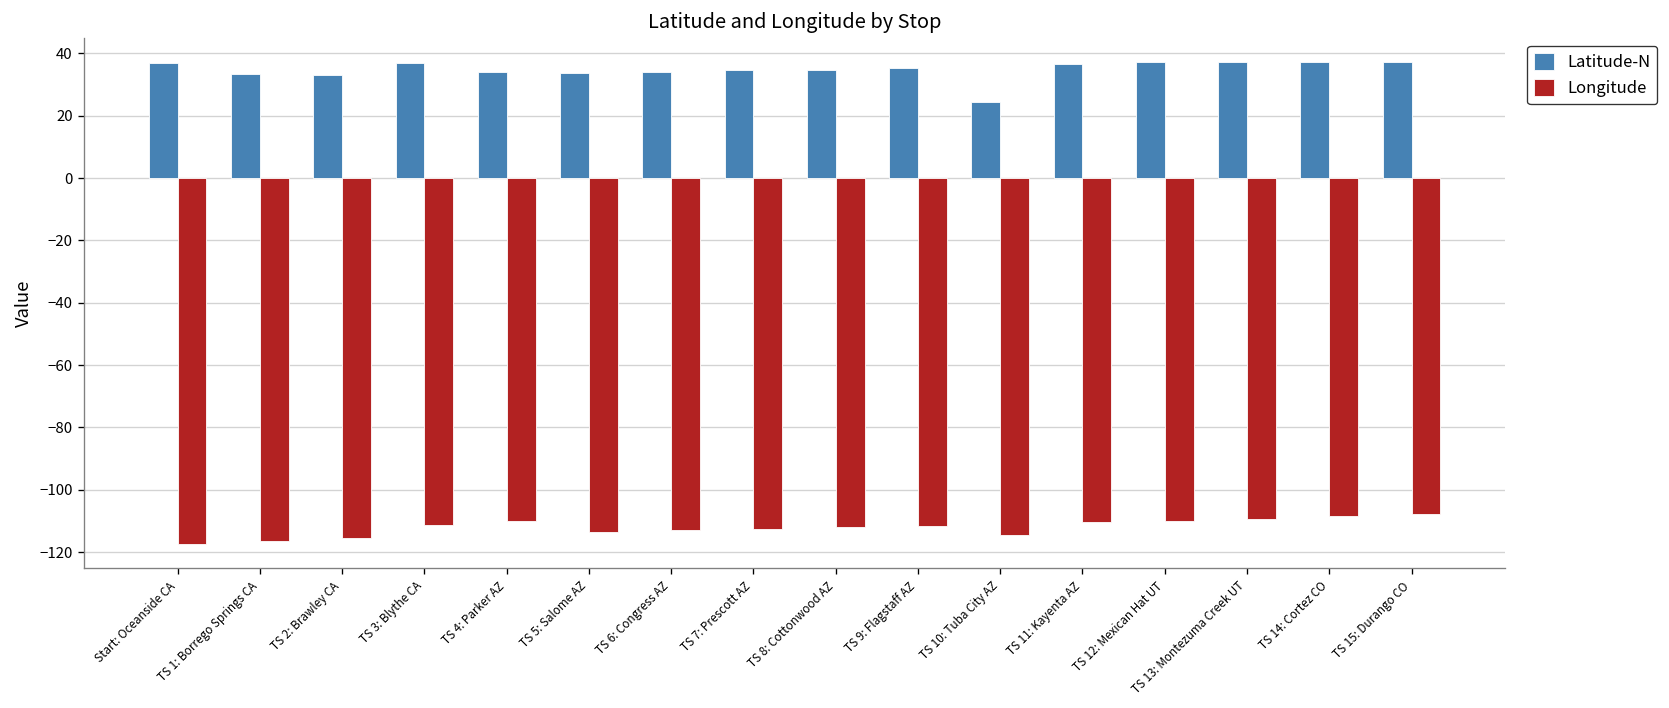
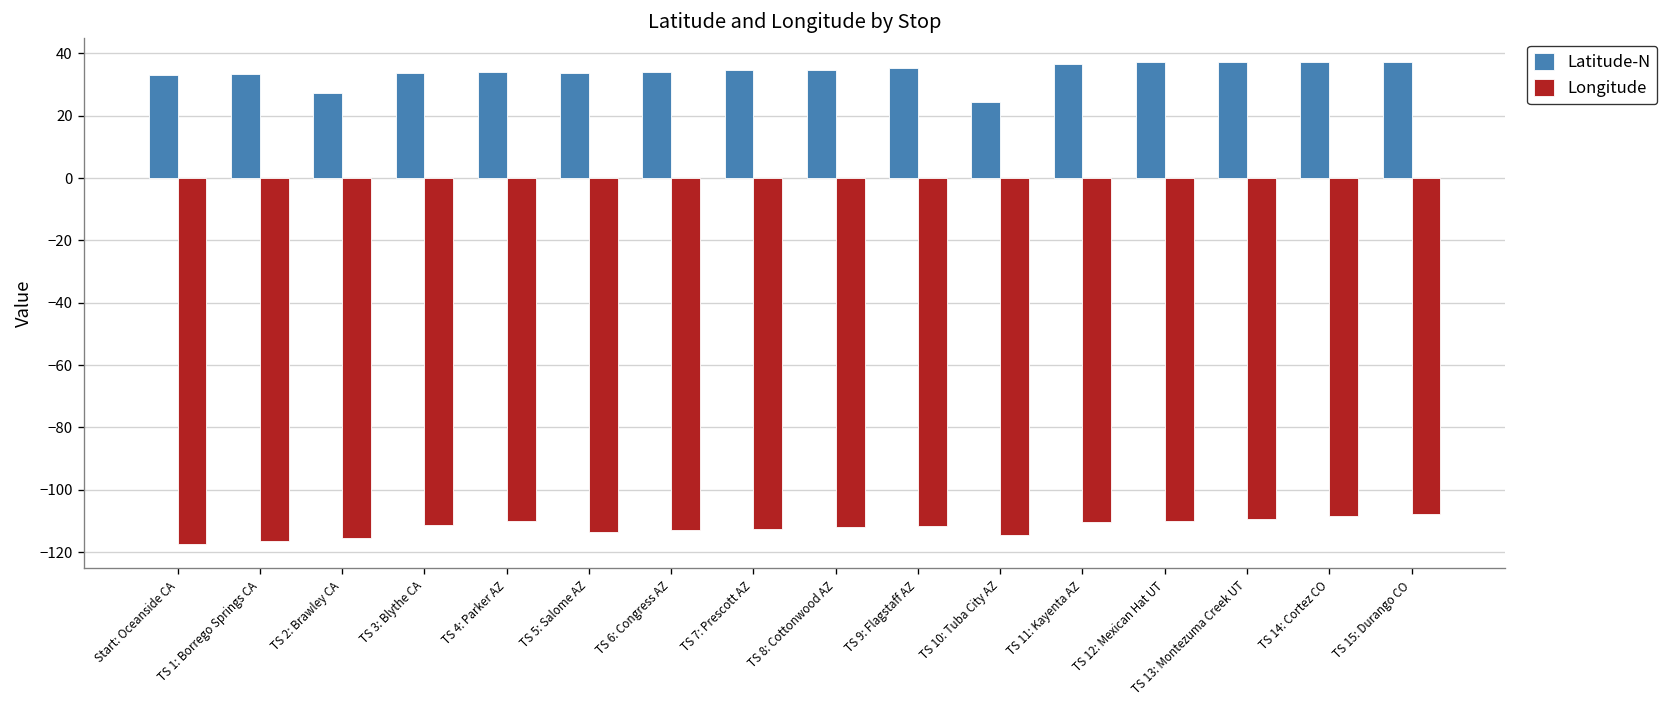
Latitude-N, Start: Oceanside CA: 37 -> 33
Latitude-N, TS 2: Brawley CA: 33 -> 27
Latitude-N, TS 3: Blythe CA: 37 -> 34
